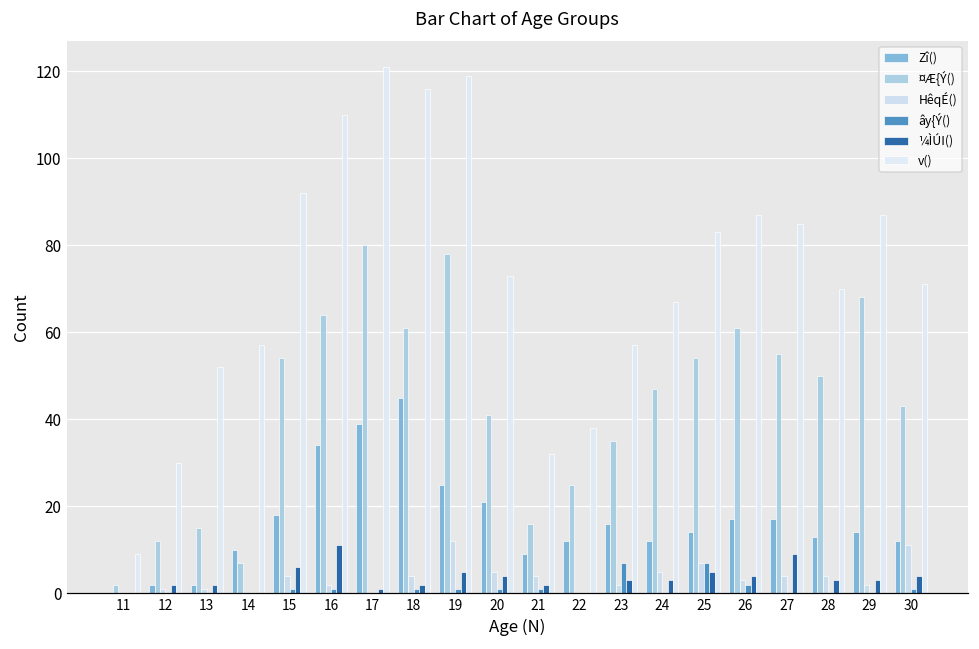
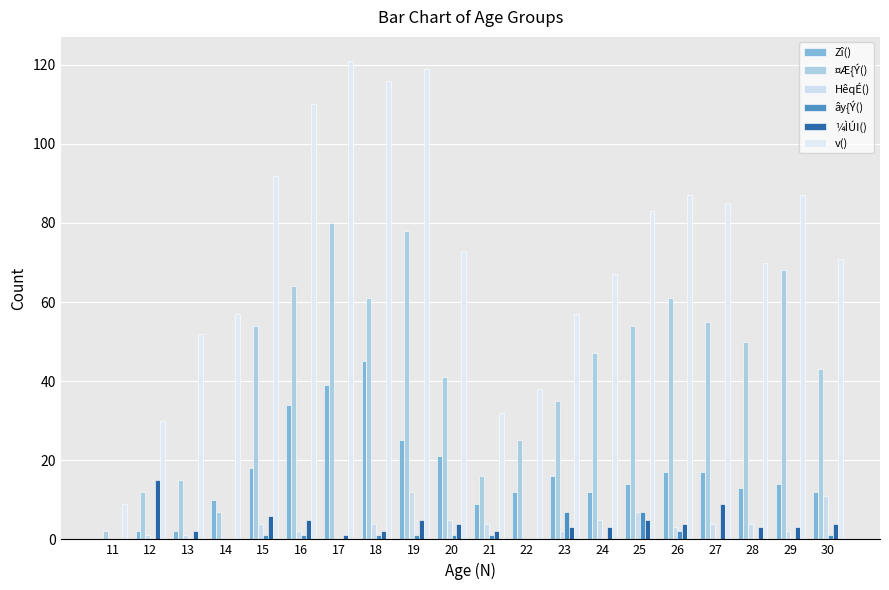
¼ÌÚI(), 12: 2 -> 15
¼ÌÚI(), 16: 11 -> 5
